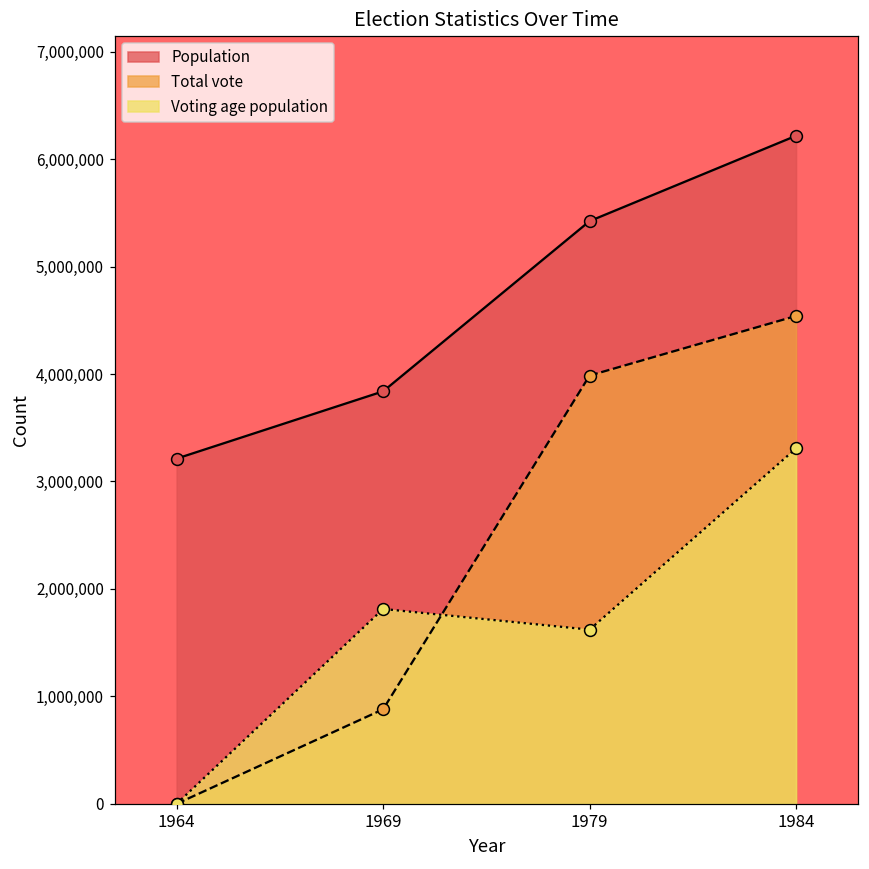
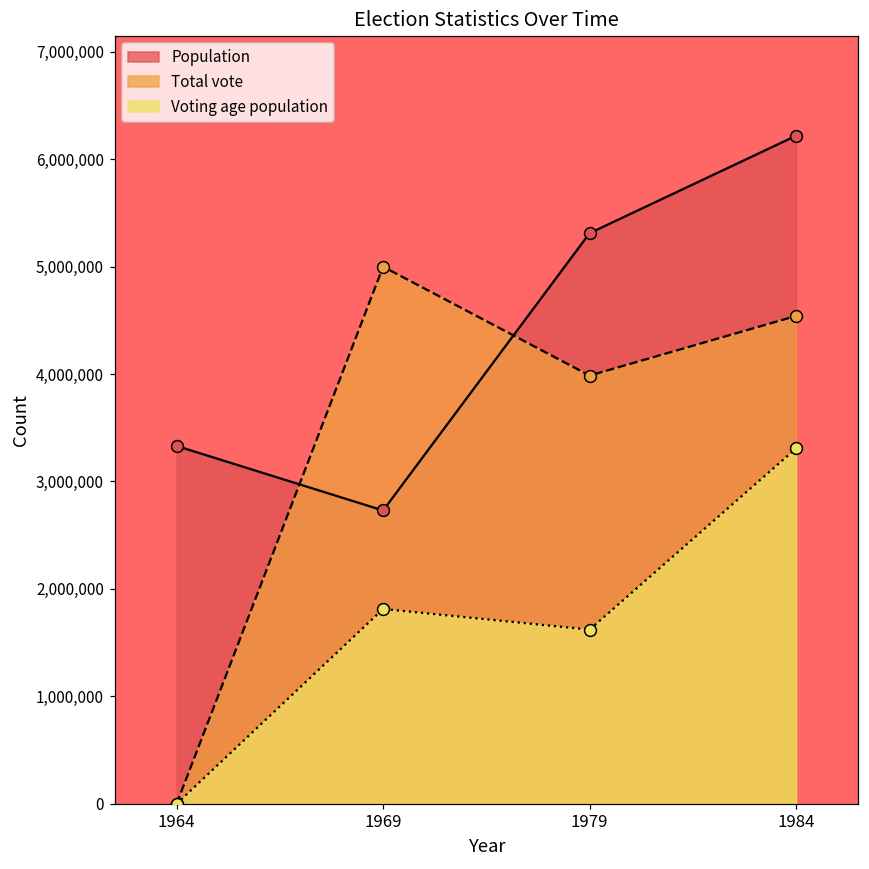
Population, 1964: 3,200,000 -> 3,300,000
Population, 1969: 3,800,000 -> 2,700,000
Total vote, 1969: 900,000 -> 5,000,000
Population, 1979: 5,400,000 -> 5,300,000
